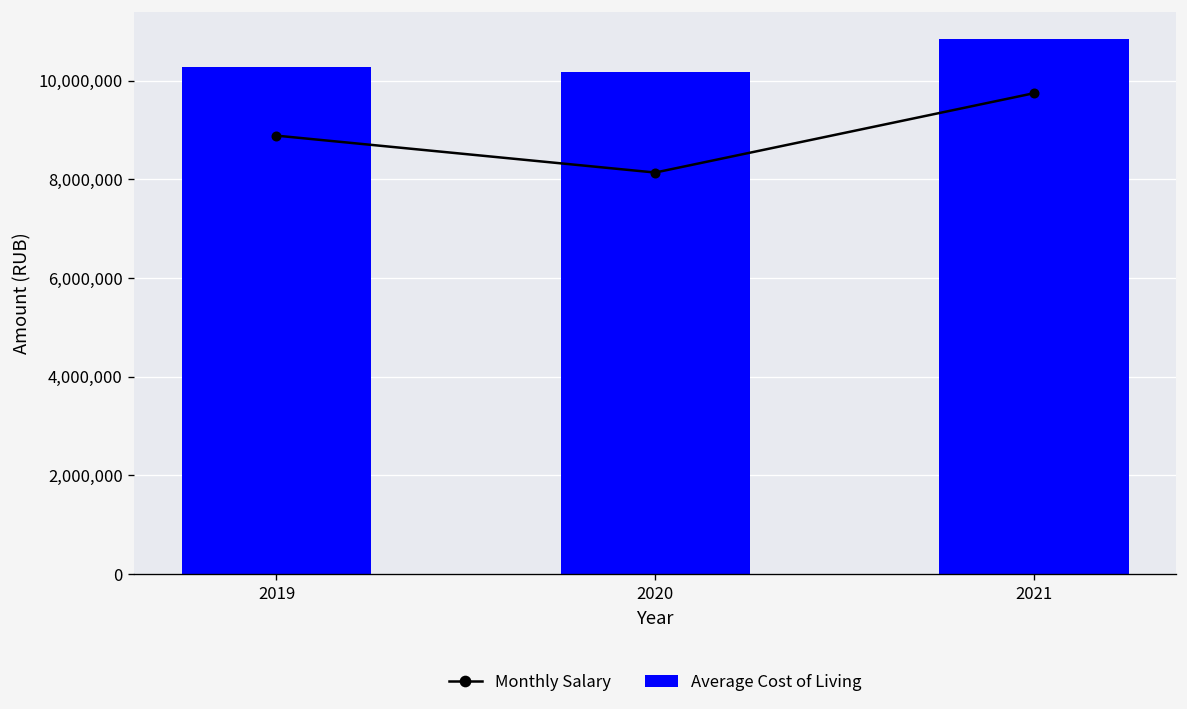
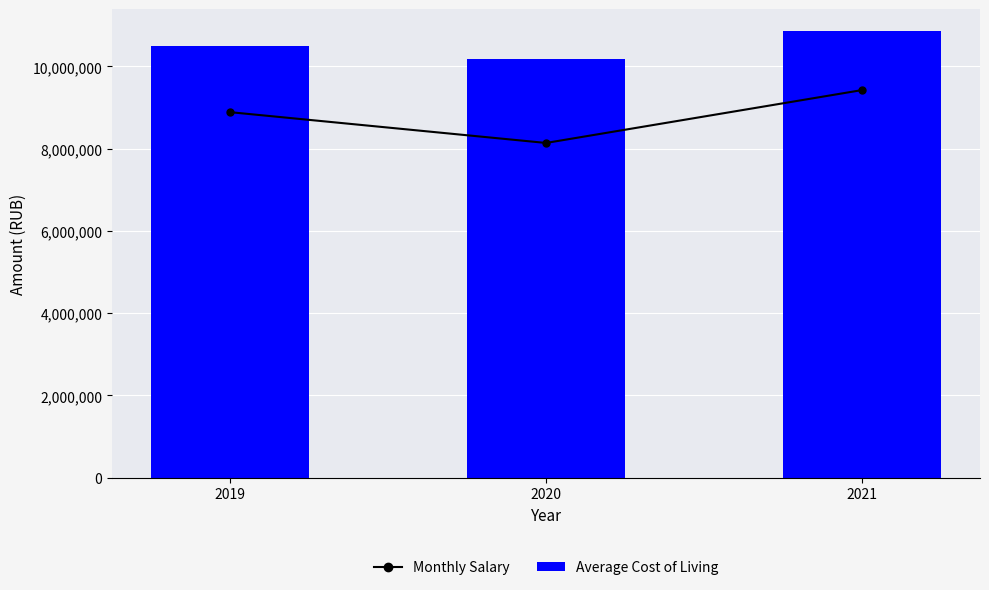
Average Cost of Living, 2019: 10,300,000 -> 10,500,000
Monthly Salary, 2021: 9,700,000 -> 9,400,000
